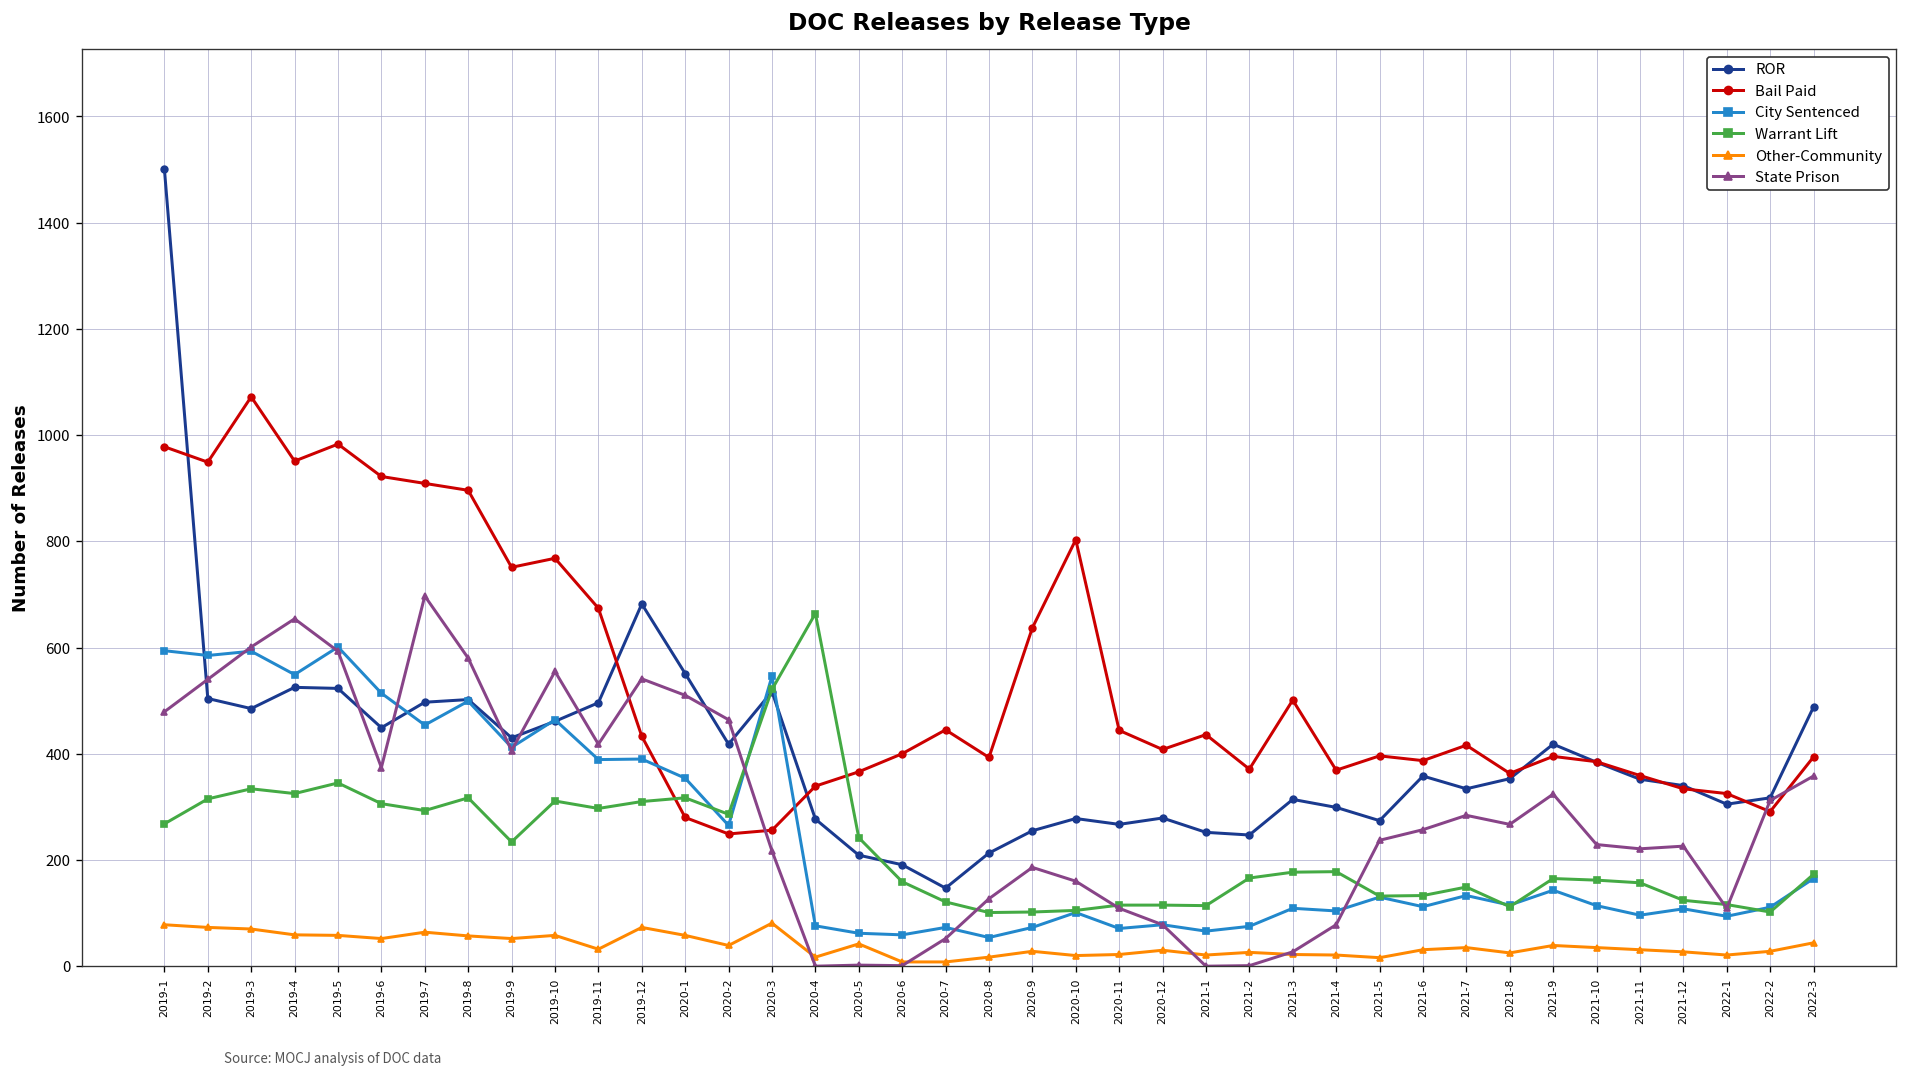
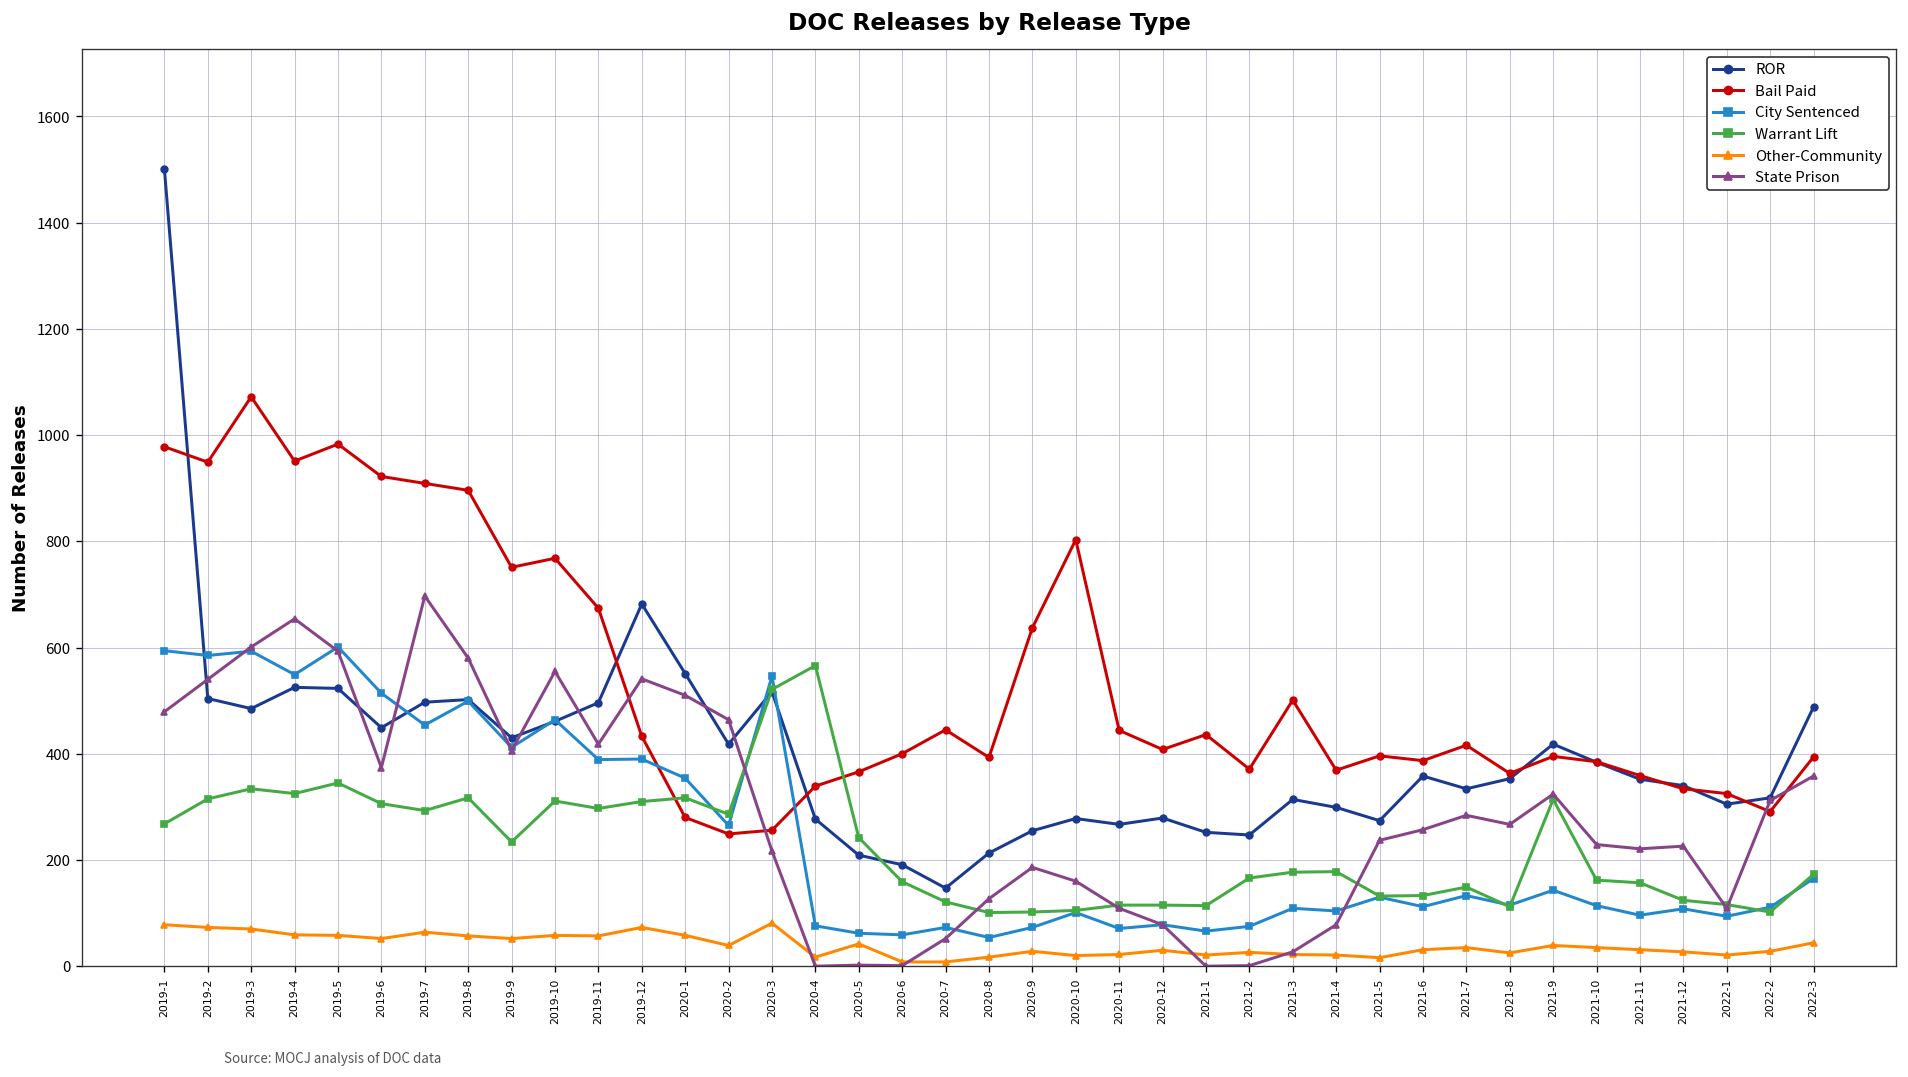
Other-Community, 2019-11: 30 -> 60
Warrant Lift, 2020-4: 660 -> 570
Warrant Lift, 2021-9: 170 -> 310
